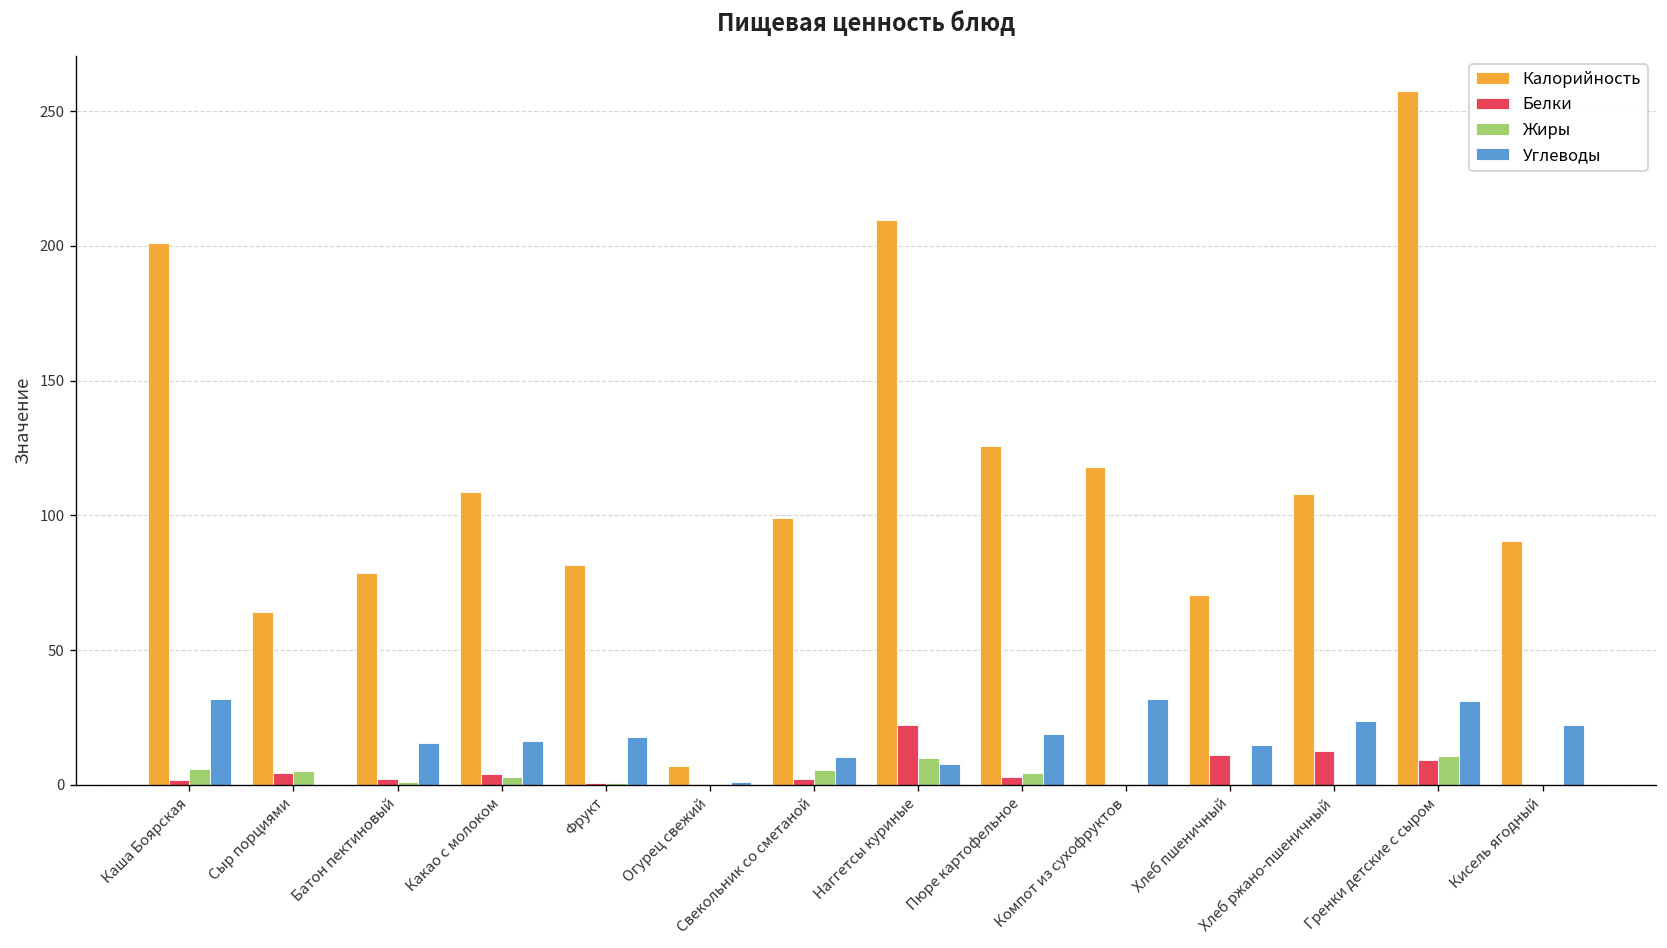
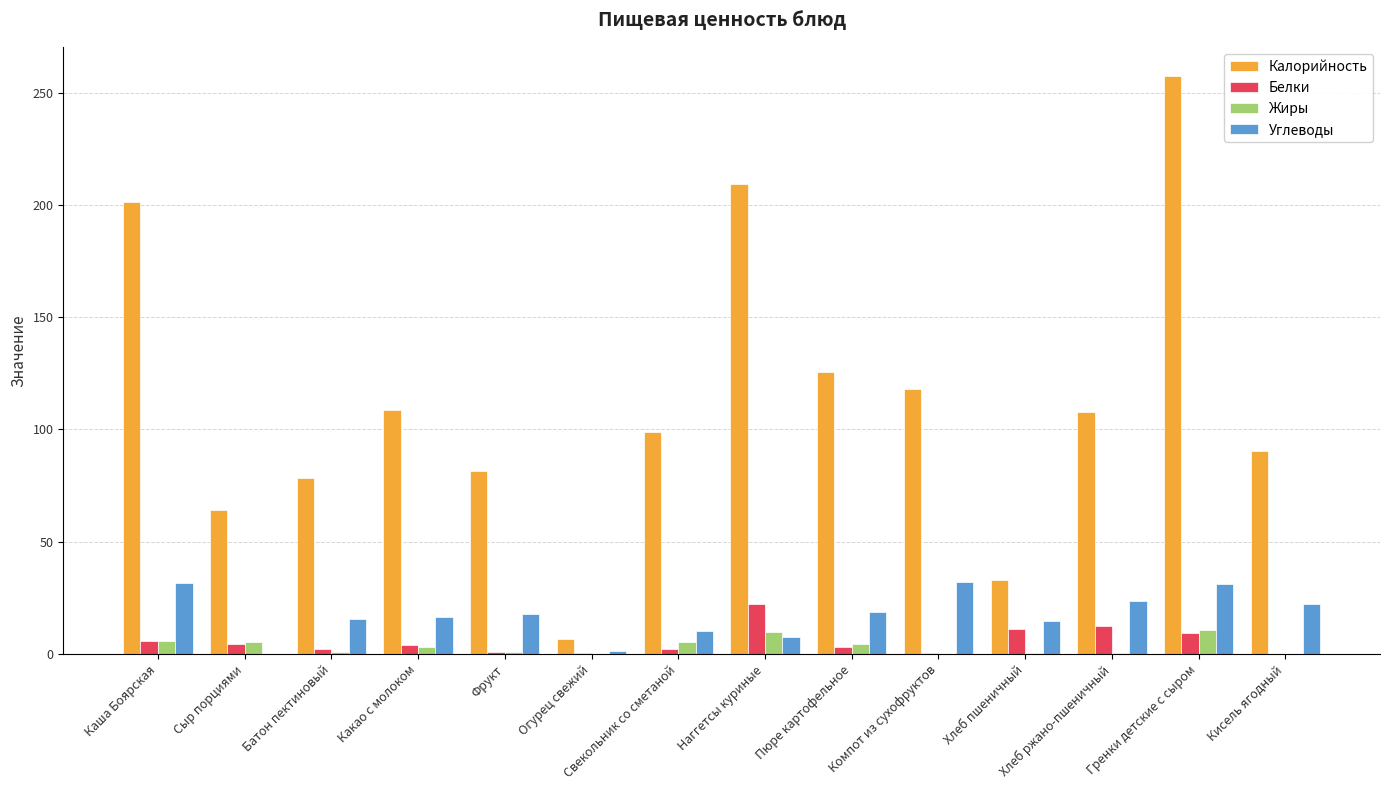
Белки, Каша Боярская: 2 -> 6
Калорийность, Хлеб пшеничный: 70 -> 33
